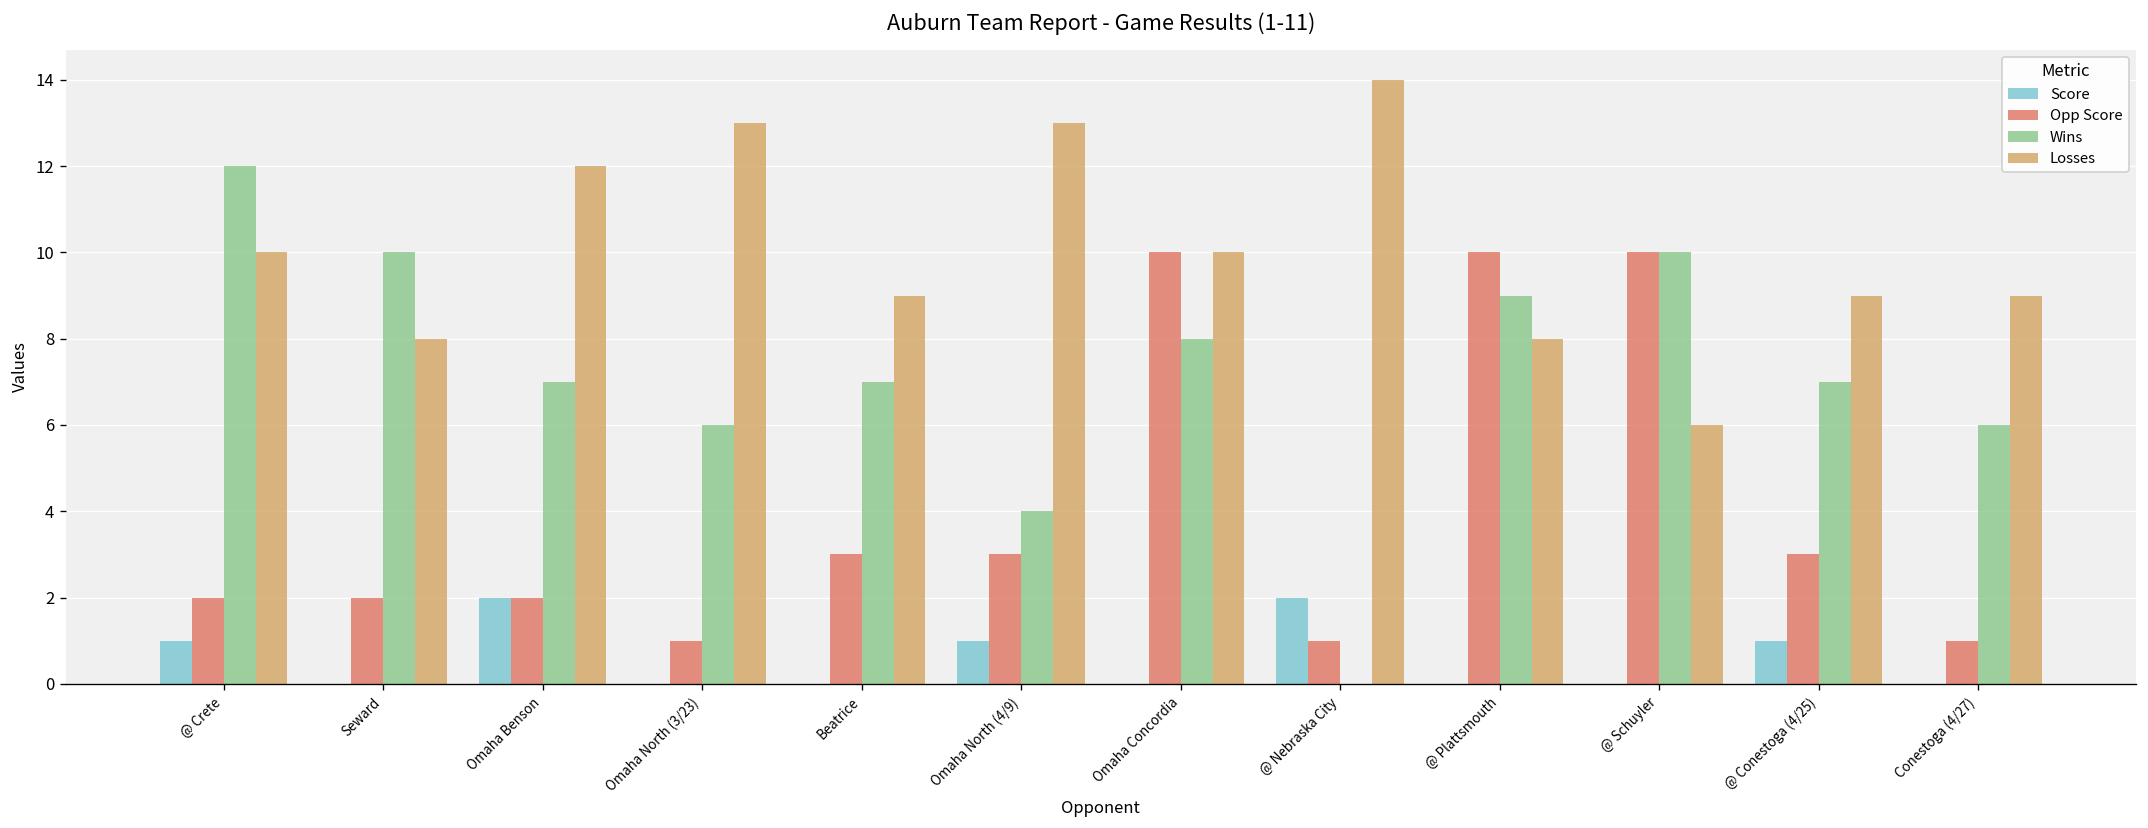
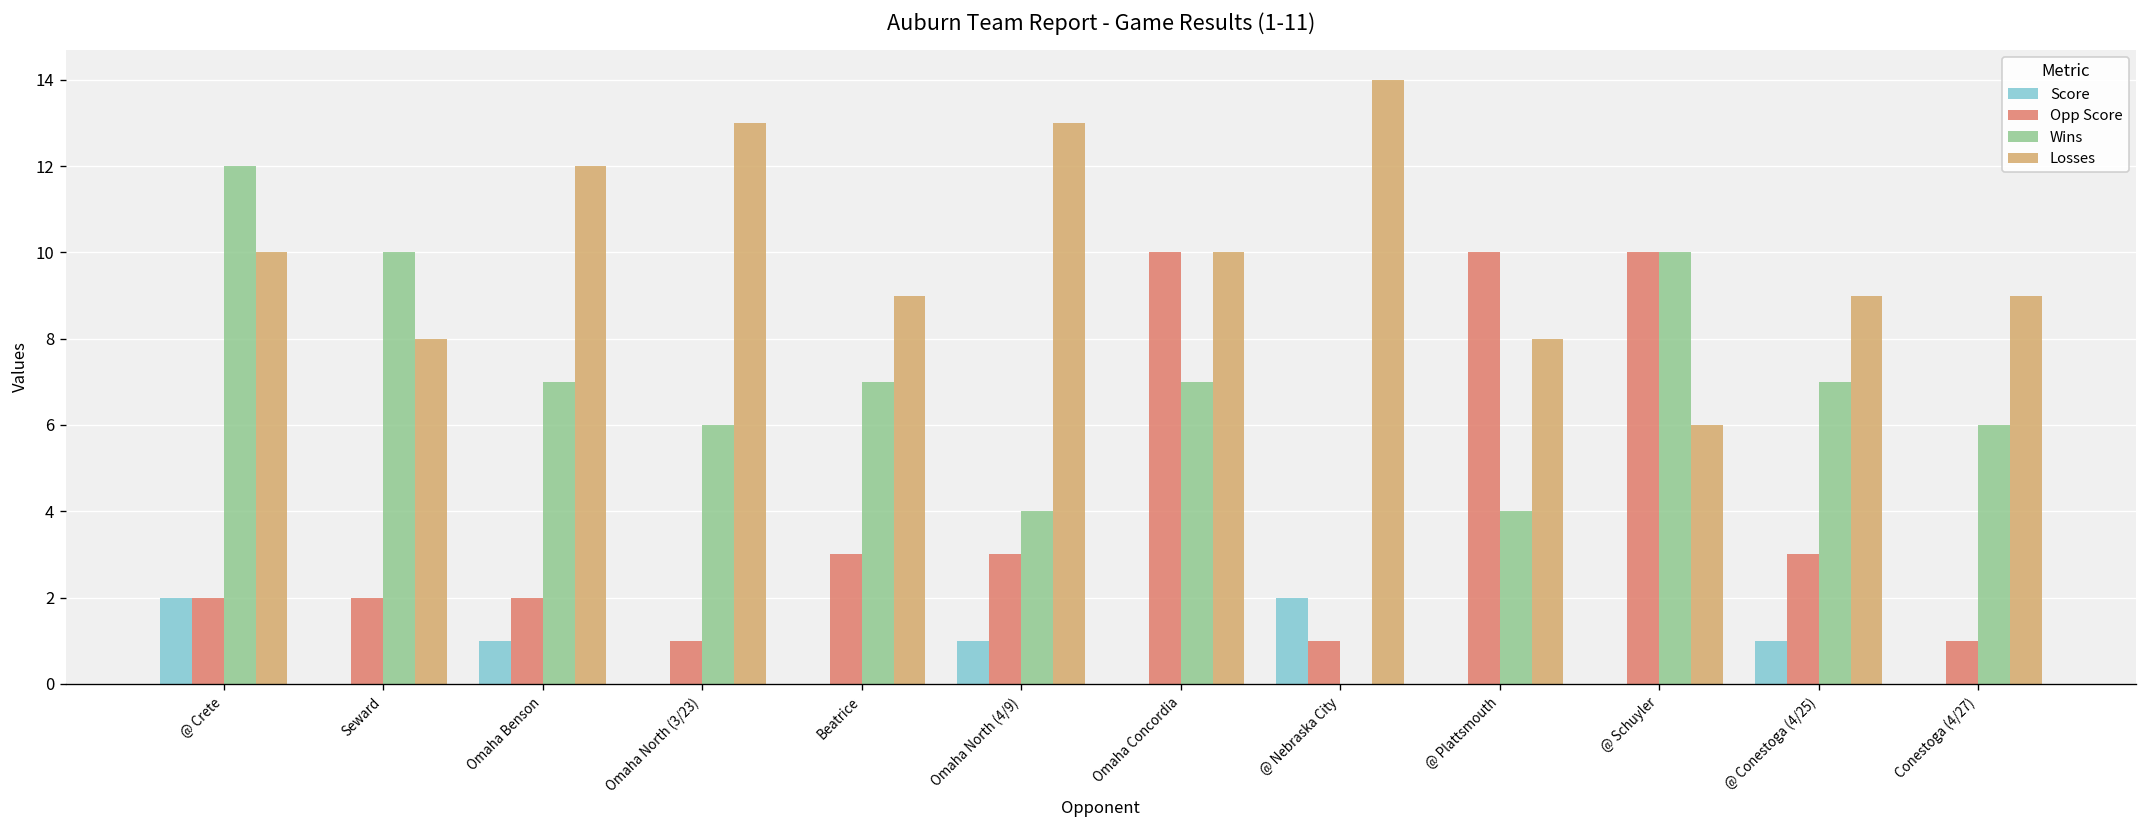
Score, @ Crete: 1 -> 2
Score, Omaha Benson: 2 -> 1
Wins, Omaha Concordia: 8 -> 7
Wins, @ Plattsmouth: 9 -> 4
